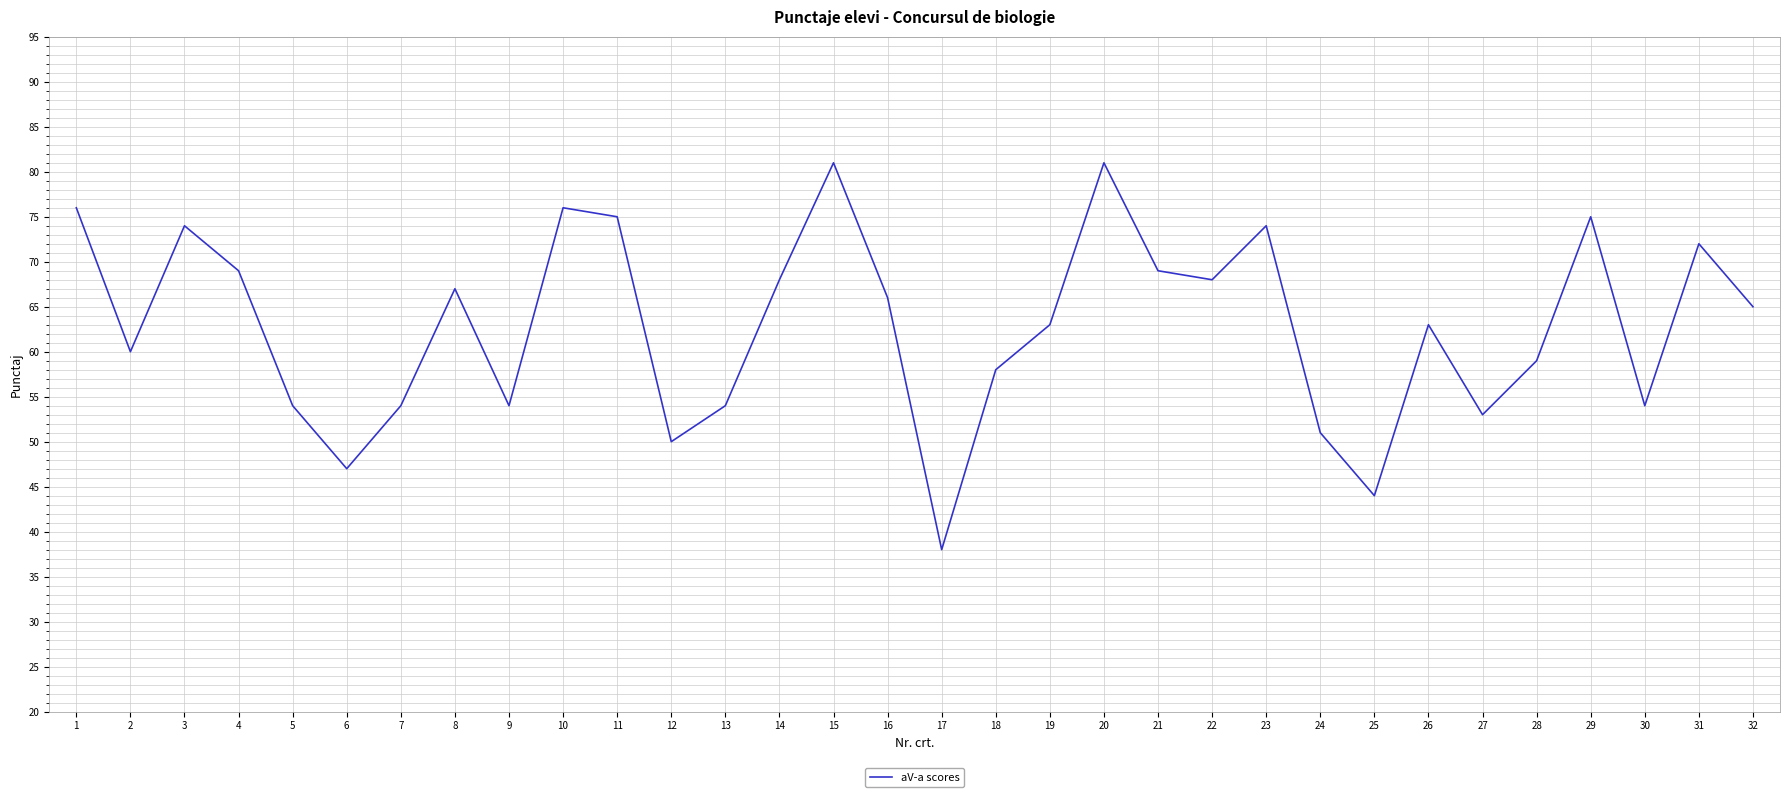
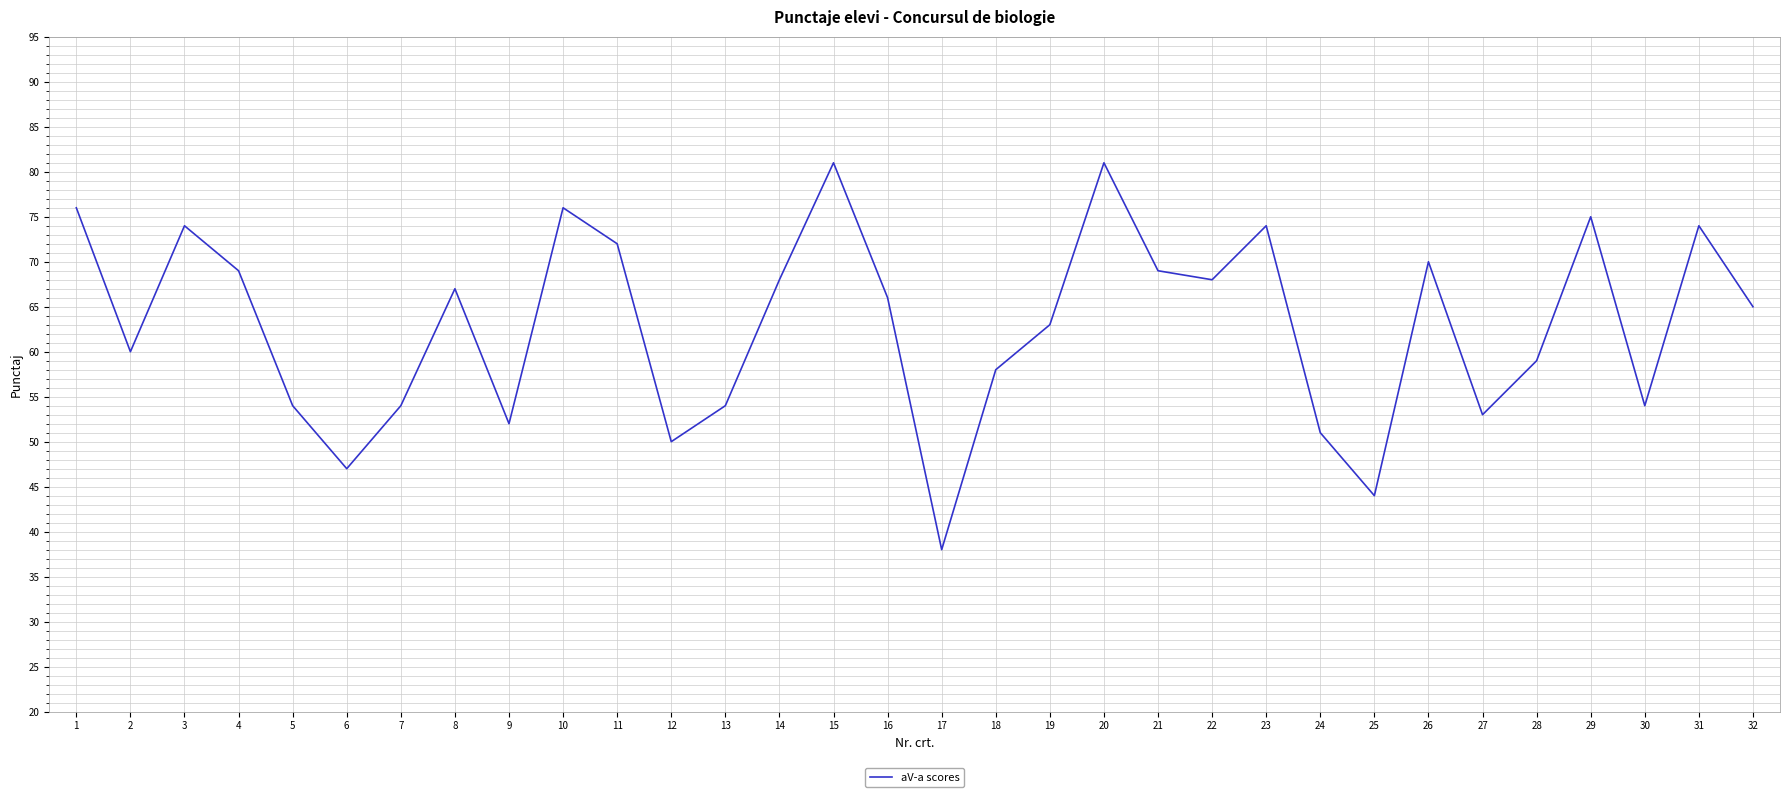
9: 54 -> 52
11: 75 -> 72
26: 63 -> 70
31: 72 -> 74
